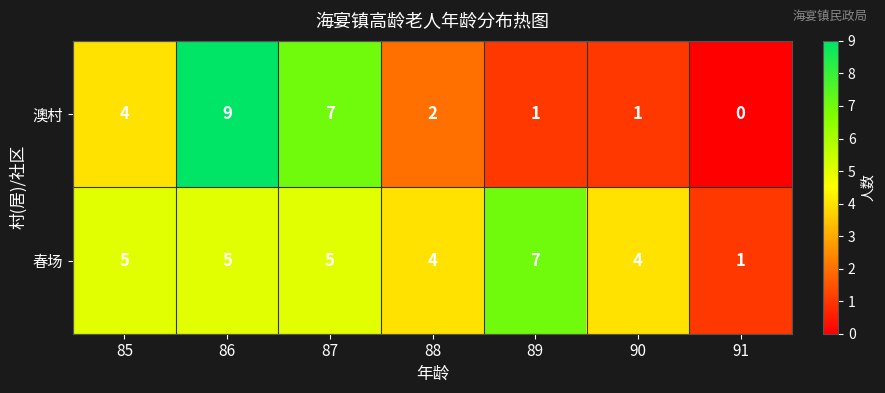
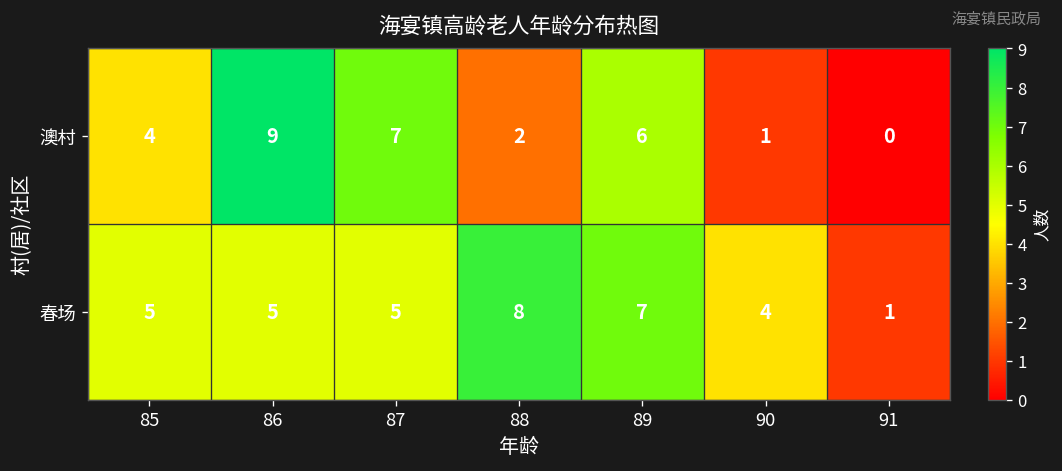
澳村, 89: 1 -> 6
春场, 88: 4 -> 8
